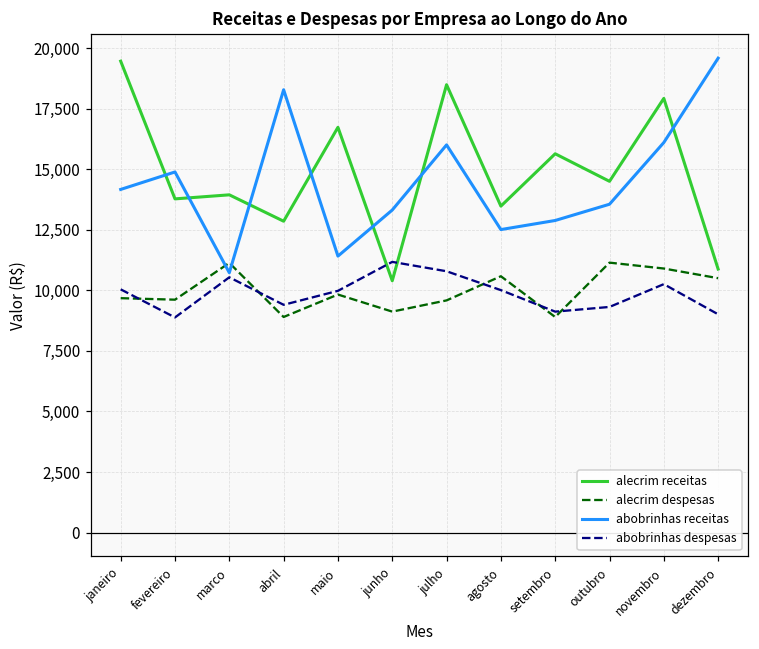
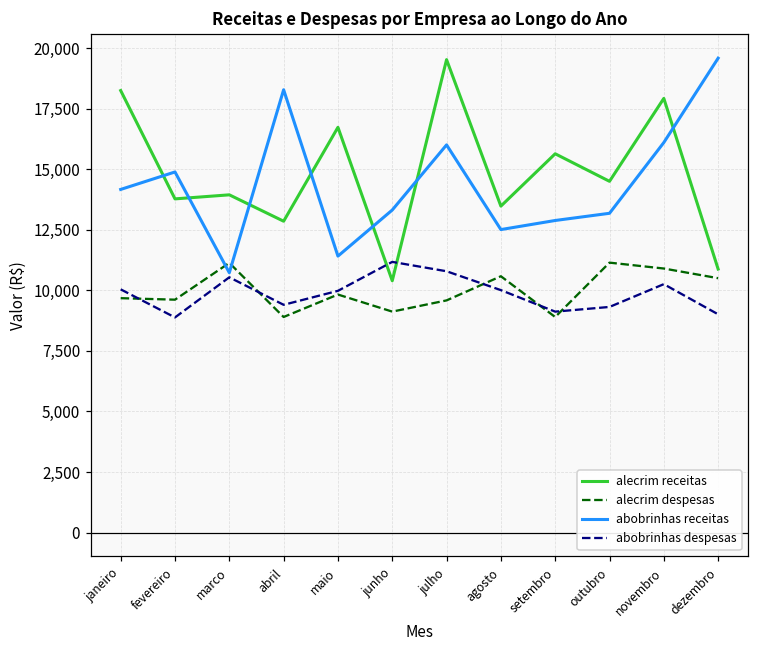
alecrim receitas, janeiro: 19,500 -> 18,200
alecrim receitas, julho: 18,500 -> 19,500
abobrinhas receitas, outubro: 13,600 -> 13,200
